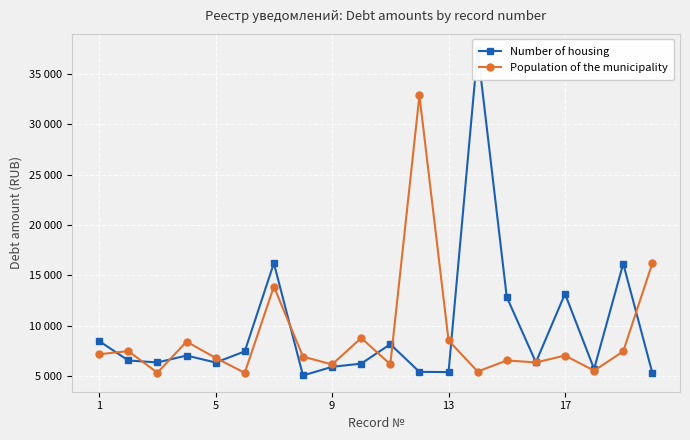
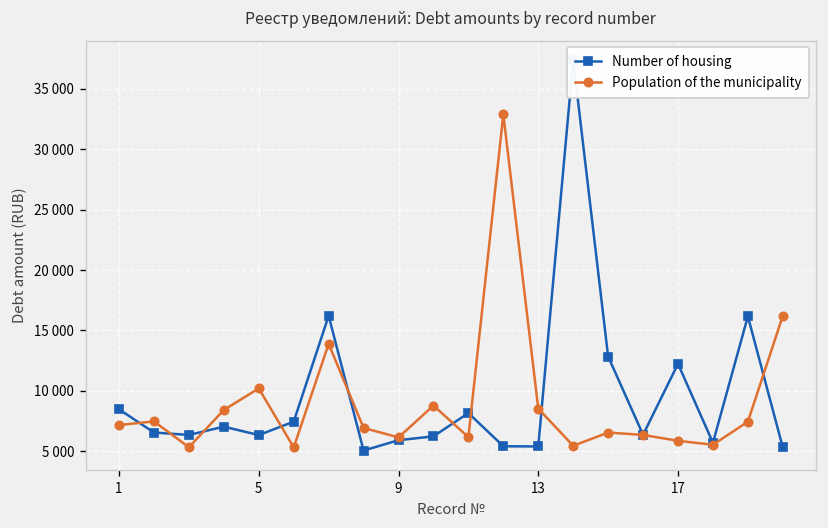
Population of the municipality, 5: 6800 -> 10200
Number of housing, 17: 13200 -> 12200
Population of the municipality, 17: 7000 -> 5900
